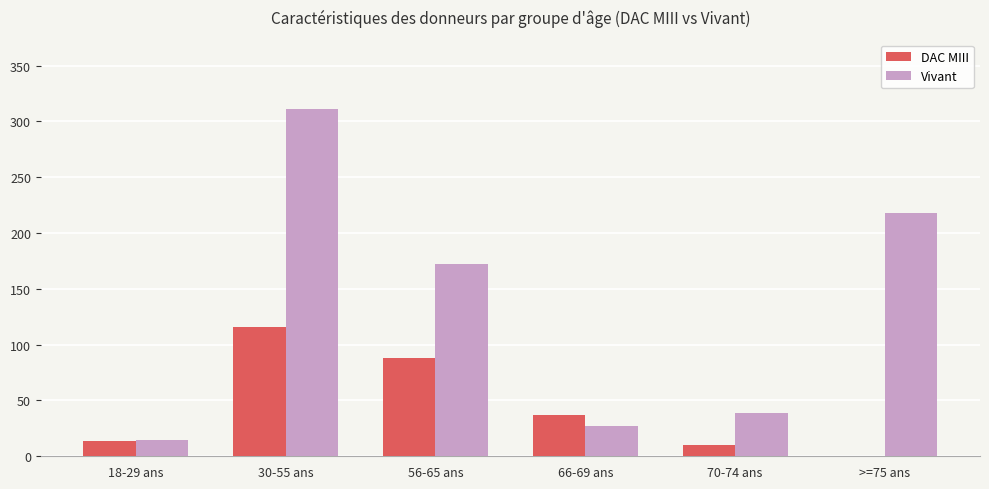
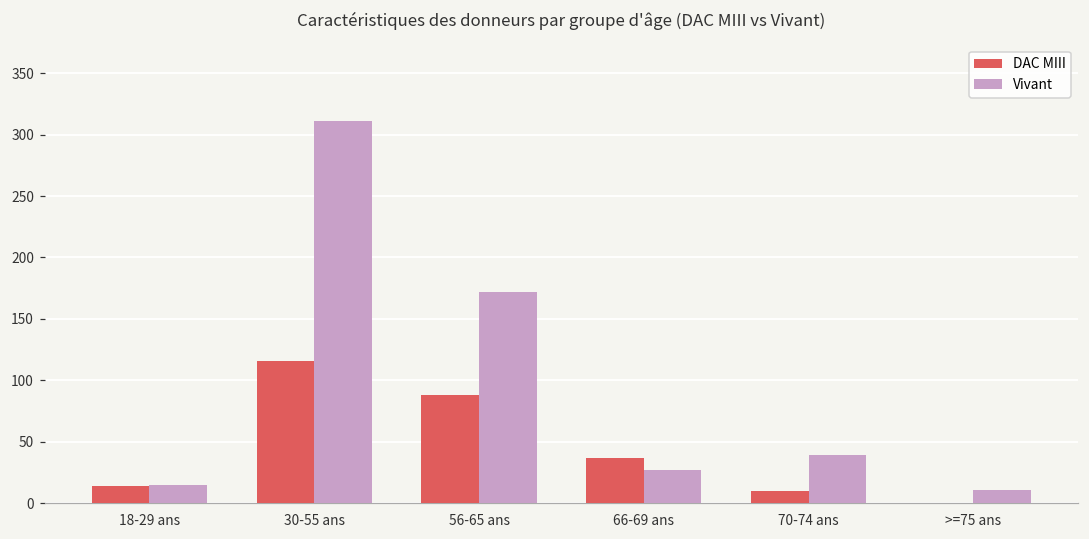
Vivant, >=75 ans: 218 -> 11
